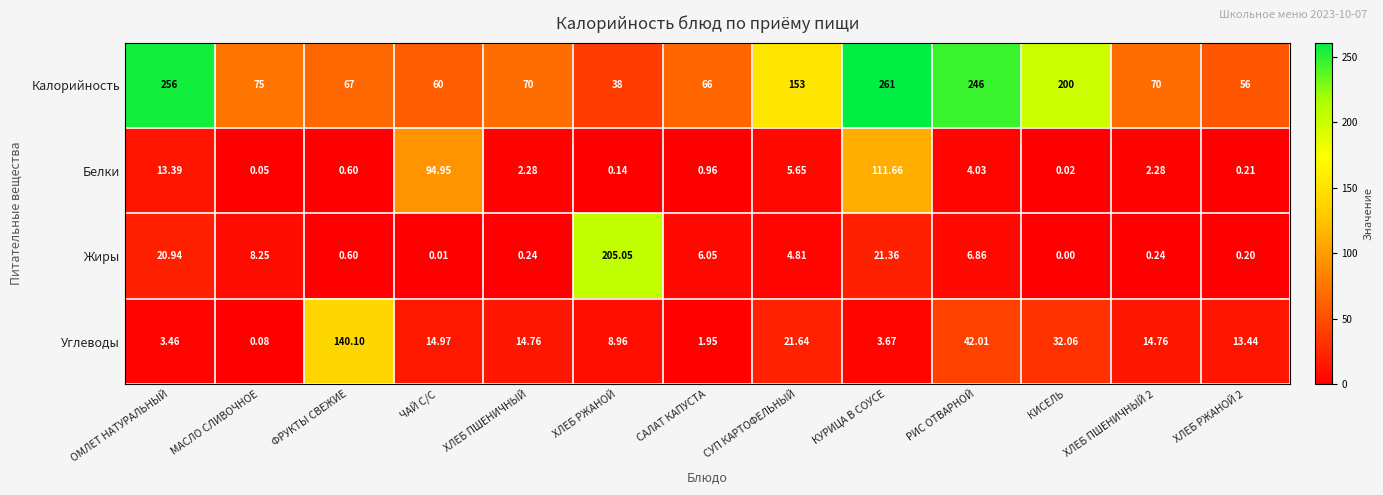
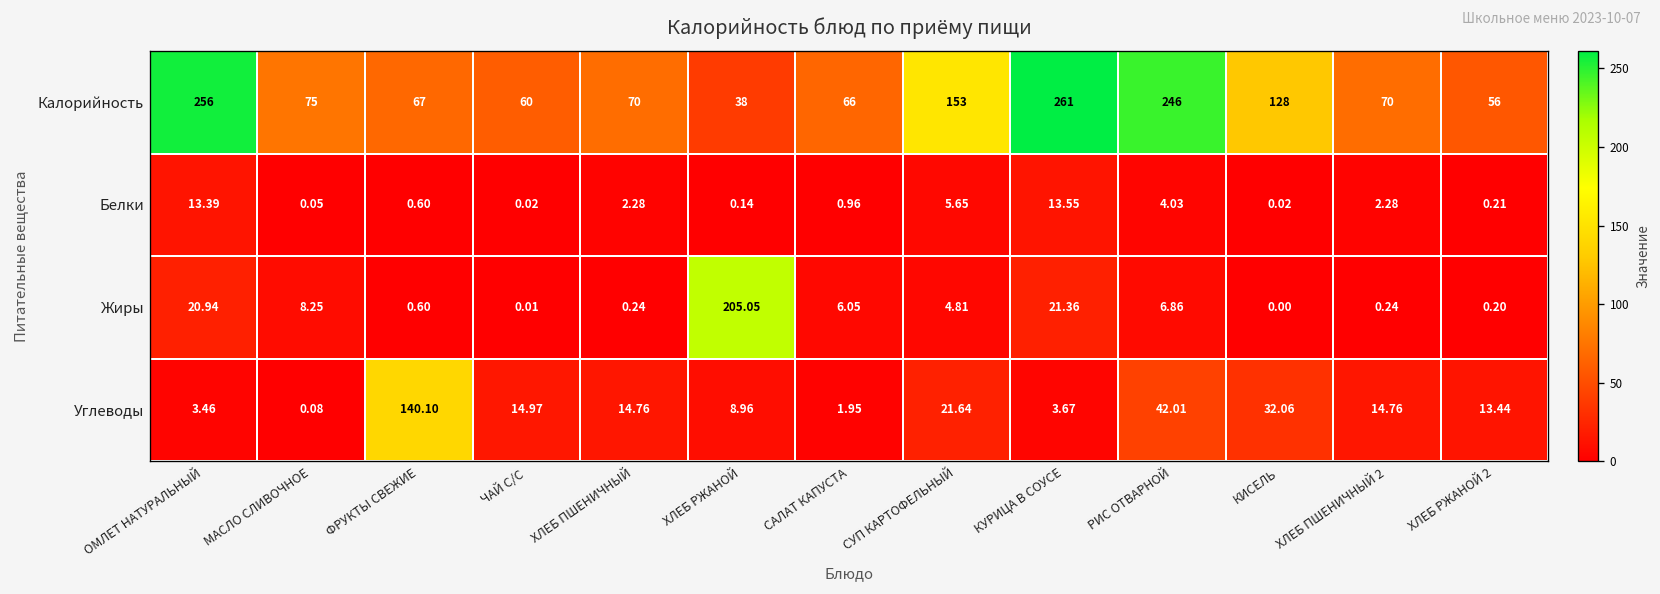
Калорийность, КИСЕЛЬ: 200 -> 128
Белки, ЧАЙ С/С: 94.95 -> 0.02
Белки, КУРИЦА В СОУСЕ: 111.66 -> 13.55
